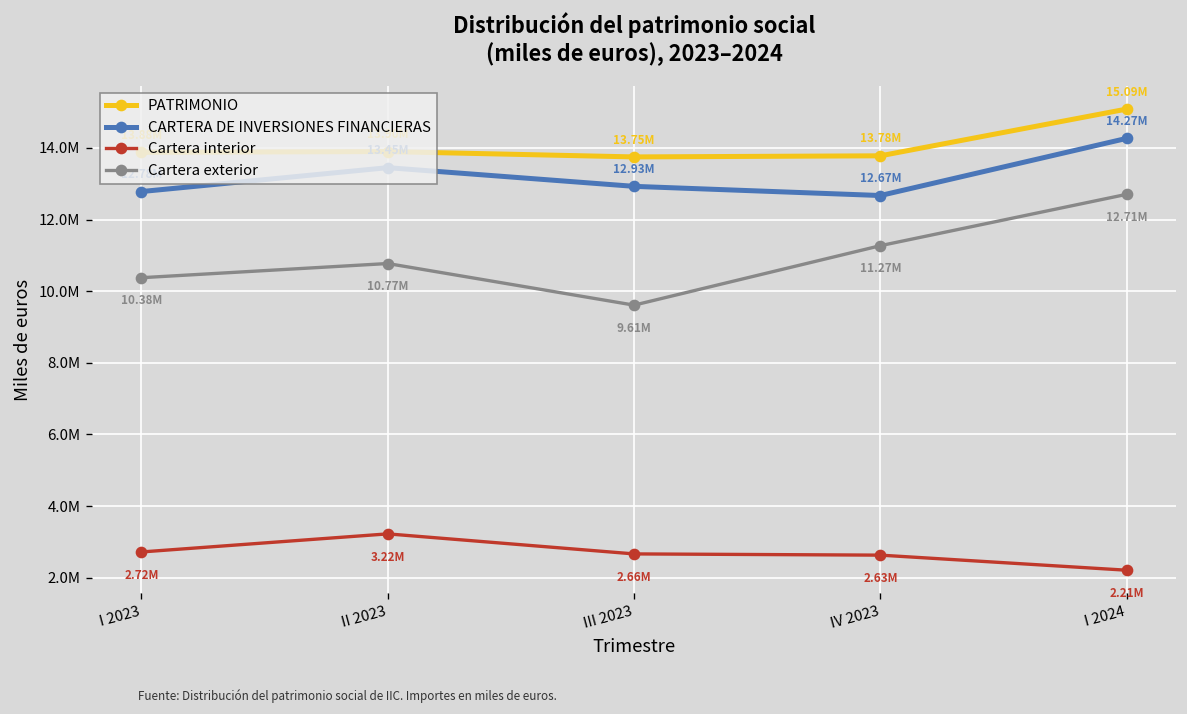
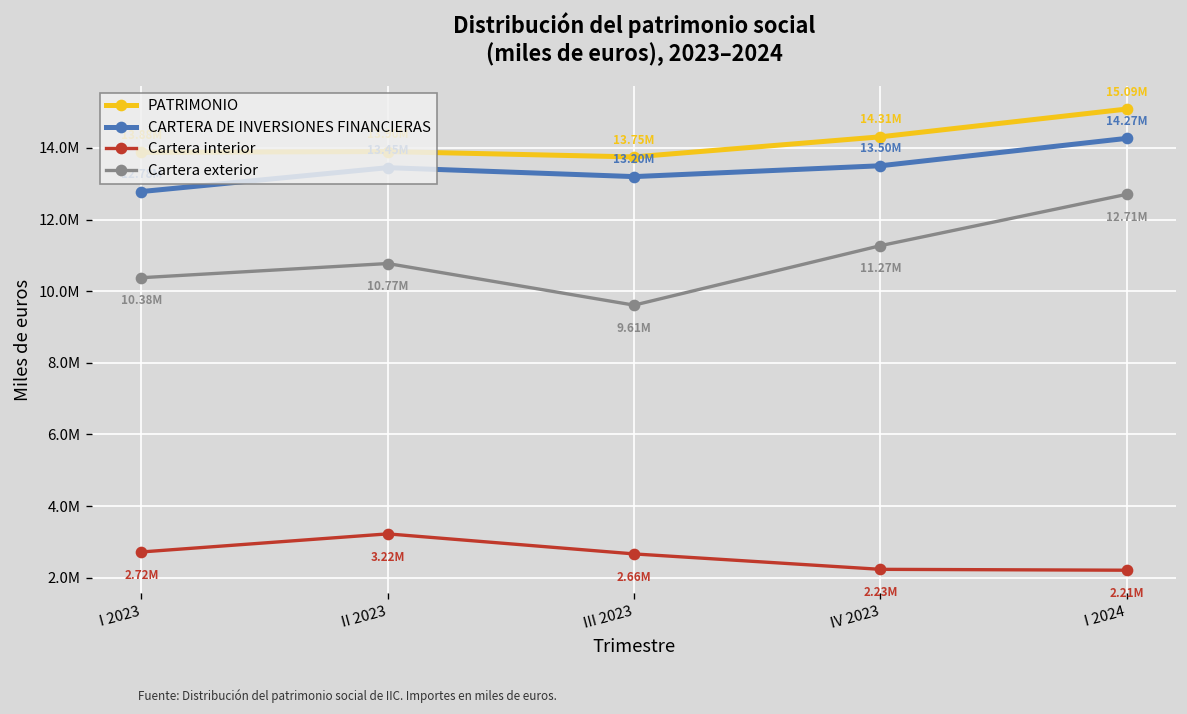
CARTERA DE INVERSIONES FINANCIERAS, III 2023: 12.93M -> 13.20M
PATRIMONIO, IV 2023: 13.78M -> 14.31M
CARTERA DE INVERSIONES FINANCIERAS, IV 2023: 12.67M -> 13.50M
Cartera interior, IV 2023: 2.63M -> 2.23M
